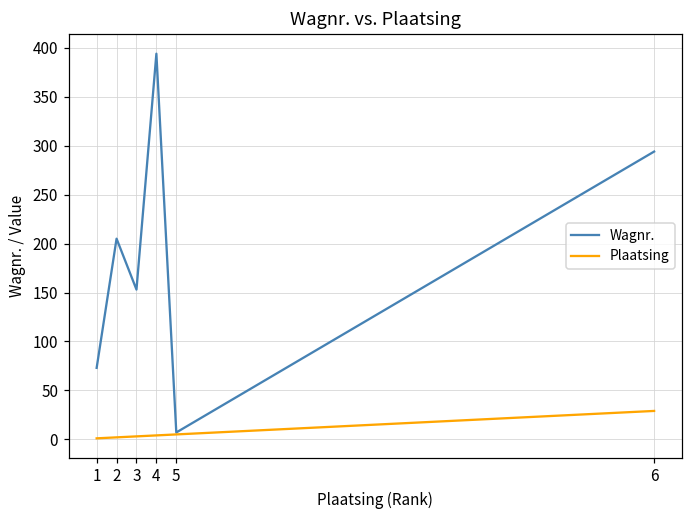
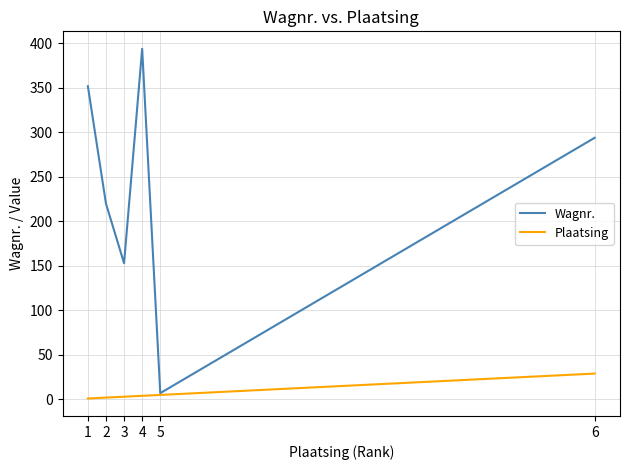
Wagnr., 1: 70 -> 350
Wagnr., 2: 210 -> 220
